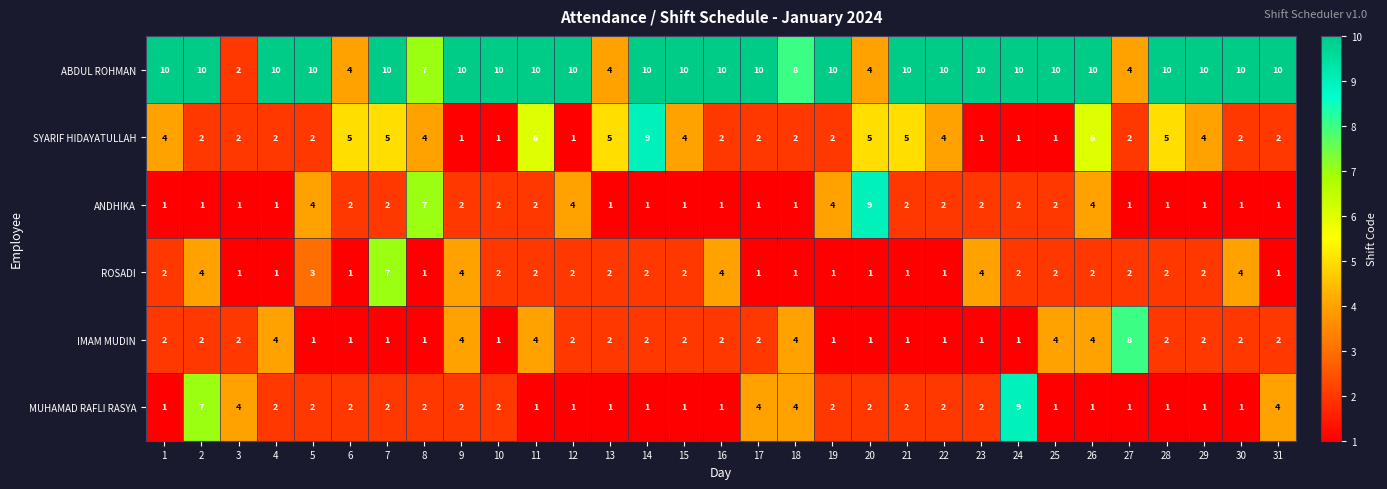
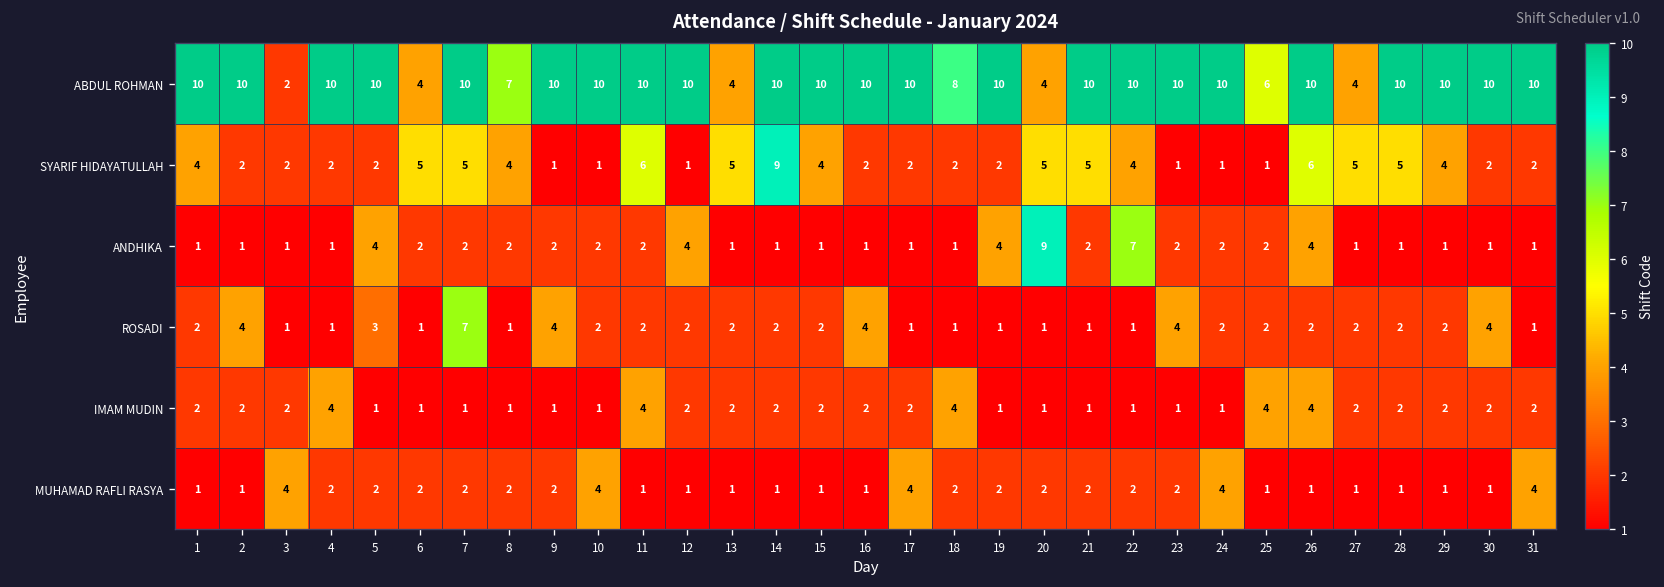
ABDUL ROHMAN, 25: 10 -> 6
SYARIF HIDAYATULLAH, 27: 2 -> 5
ANDHIKA, 8: 7 -> 2
ANDHIKA, 22: 2 -> 7
IMAM MUDIN, 9: 4 -> 1
IMAM MUDIN, 27: 8 -> 2
MUHAMAD RAFLI RASYA, 2: 7 -> 1
MUHAMAD RAFLI RASYA, 10: 2 -> 4
MUHAMAD RAFLI RASYA, 18: 4 -> 2
MUHAMAD RAFLI RASYA, 24: 9 -> 4
